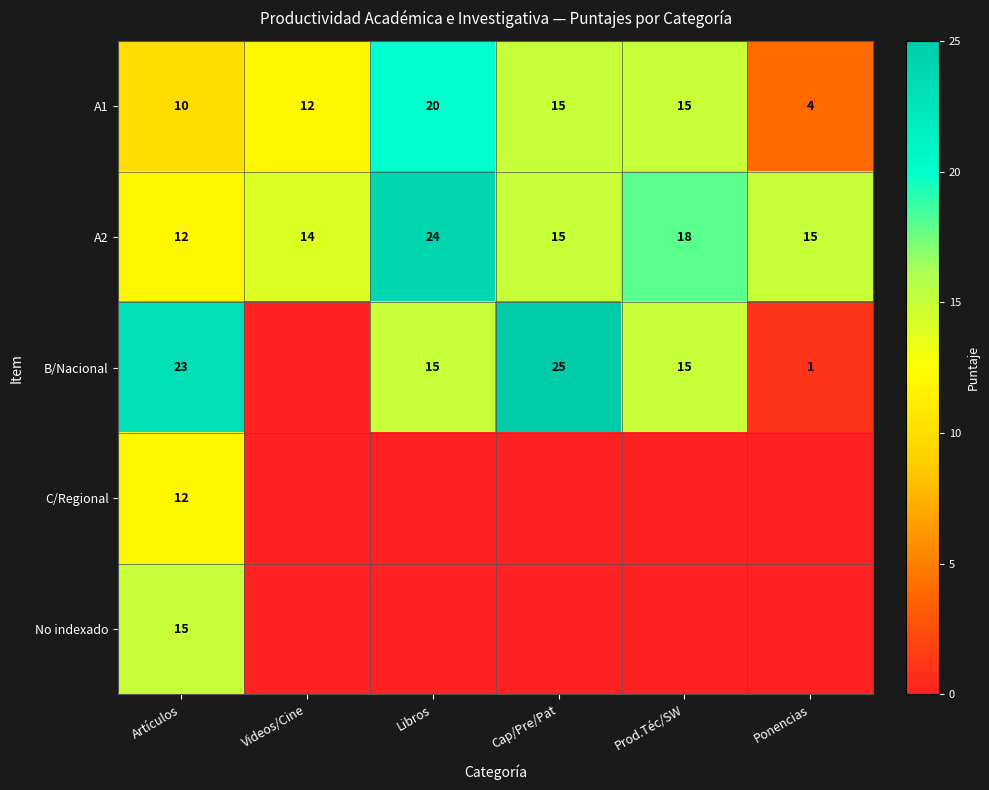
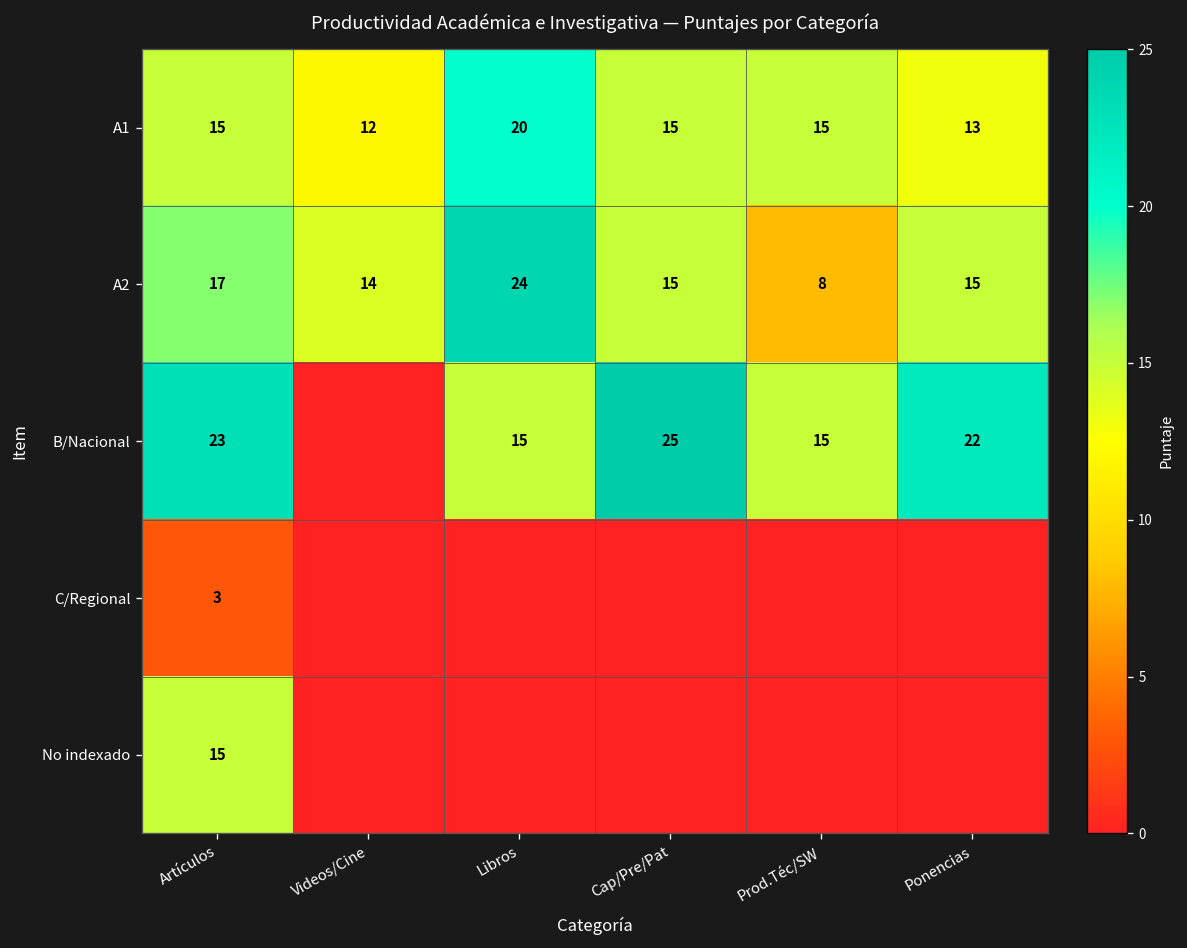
A1, Artículos: 10 -> 15
A1, Ponencias: 4 -> 13
A2, Artículos: 12 -> 17
A2, Prod.Téc/SW: 18 -> 8
B/Nacional, Ponencias: 1 -> 22
C/Regional, Artículos: 12 -> 3
